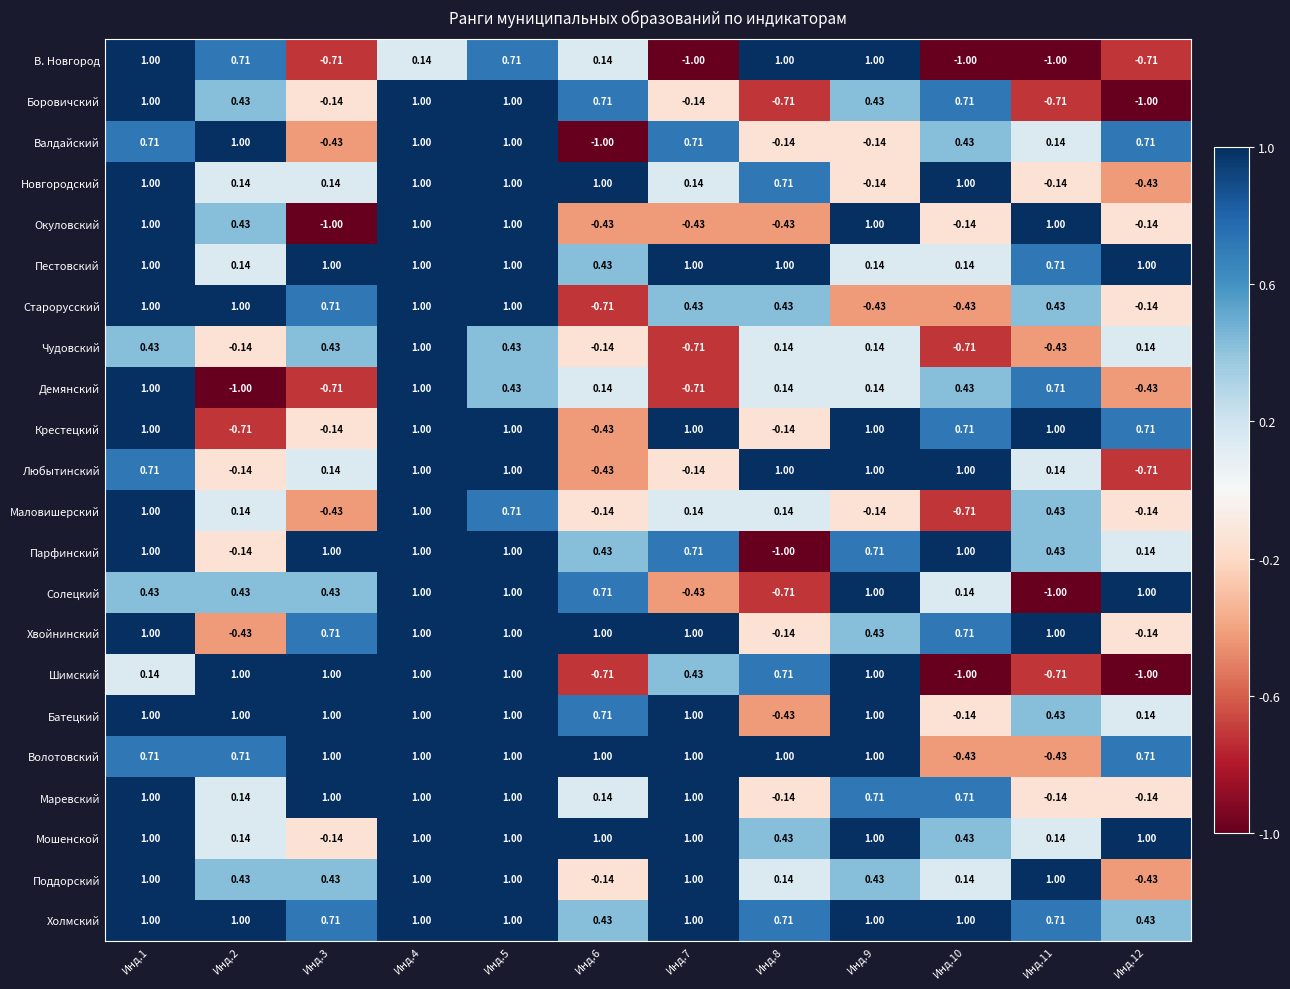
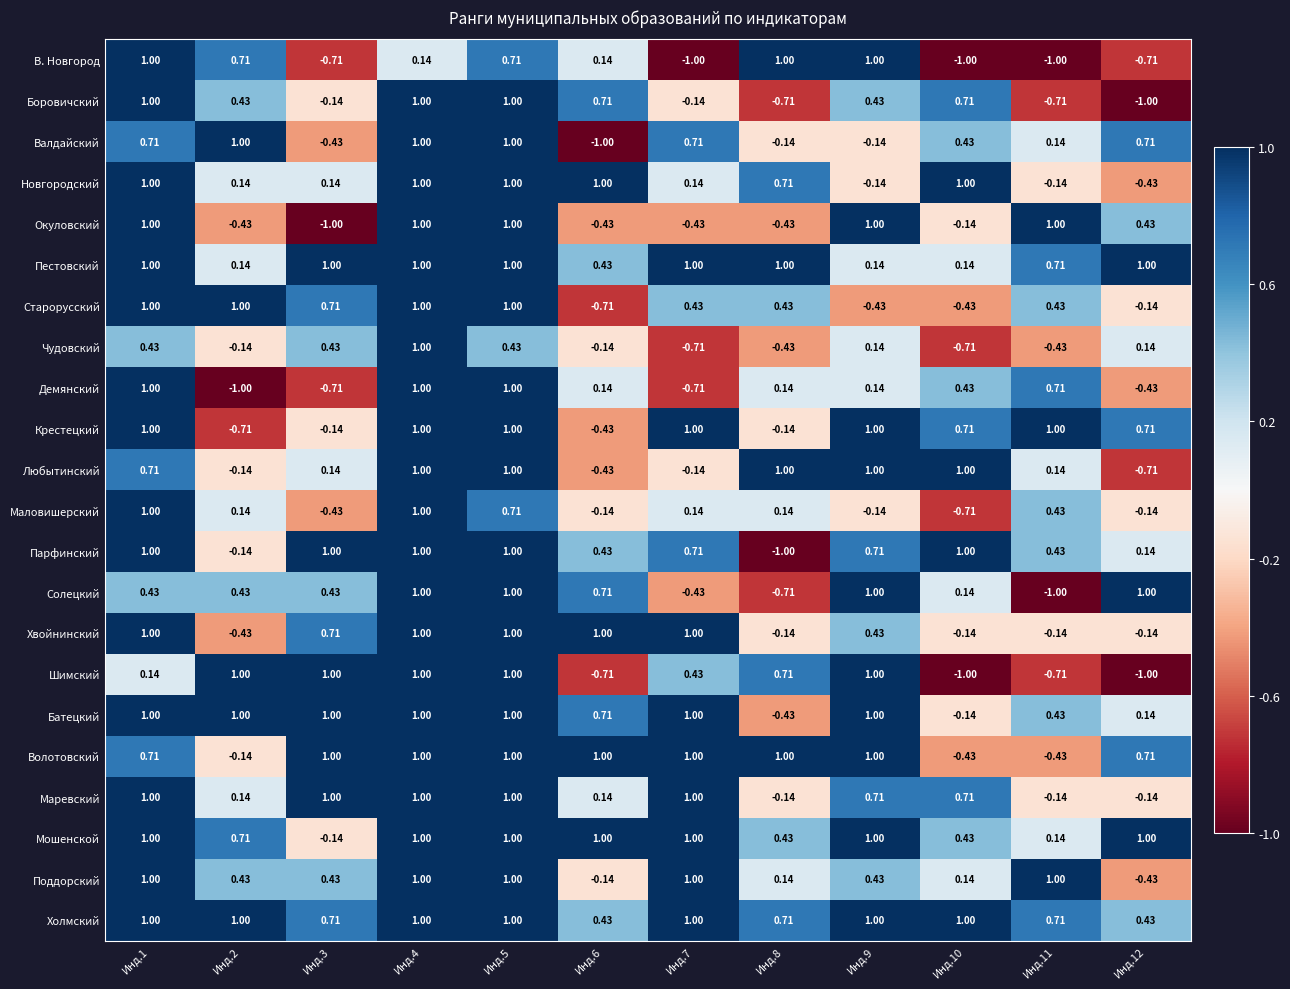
Окуловский, Инд.2: 0.43 -> -0.43
Окуловский, Инд.12: -0.14 -> 0.43
Чудовский, Инд.8: 0.14 -> -0.43
Демянский, Инд.5: 0.43 -> 1.00
Хвойнинский, Инд.10: 0.71 -> -0.14
Хвойнинский, Инд.11: 1.00 -> -0.14
Волотовский, Инд.2: 0.71 -> -0.14
Мошенской, Инд.2: 0.14 -> 0.71
